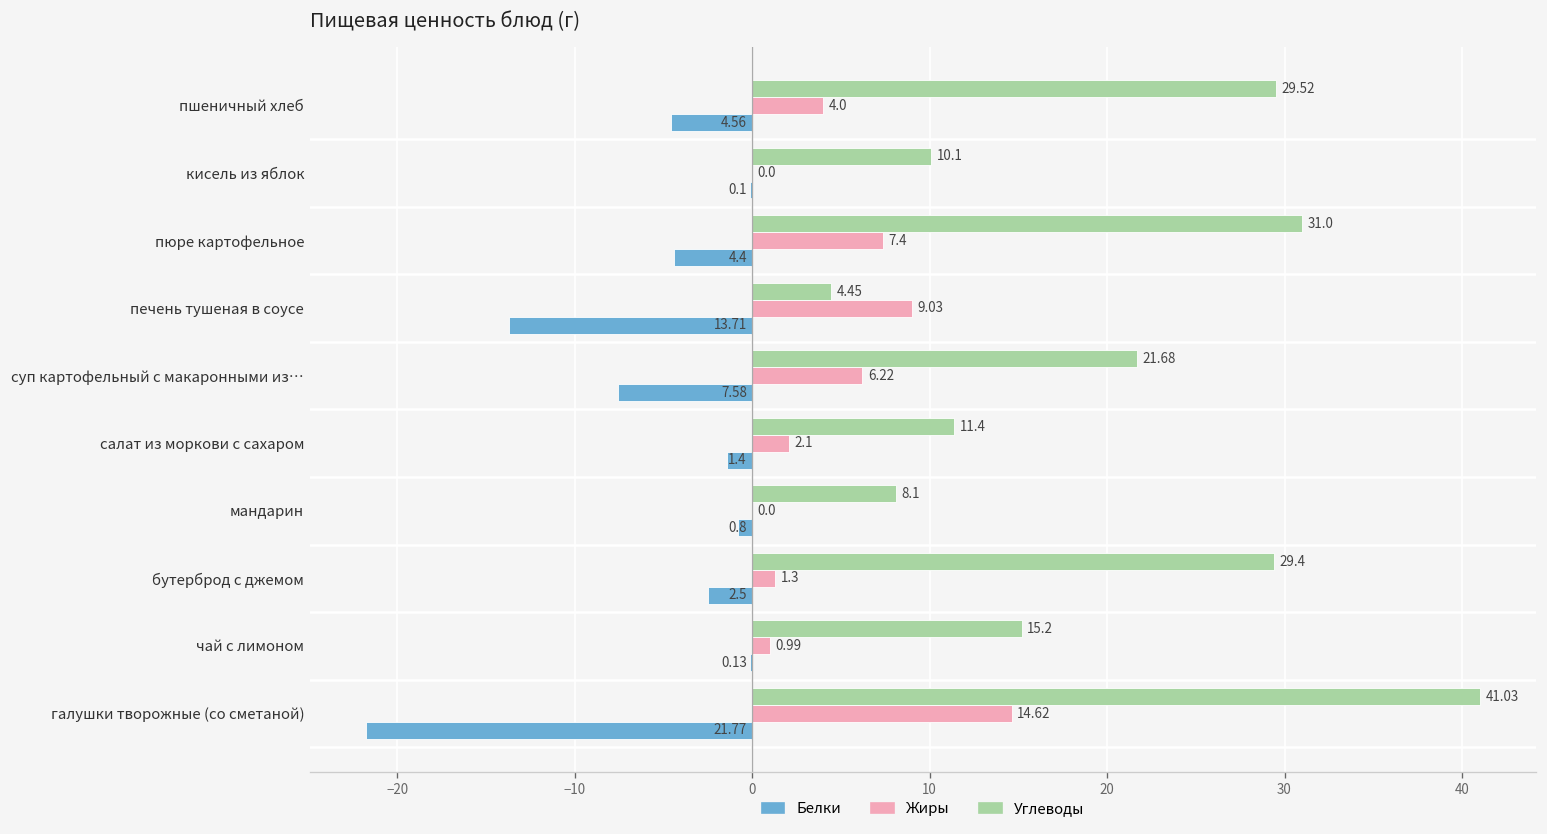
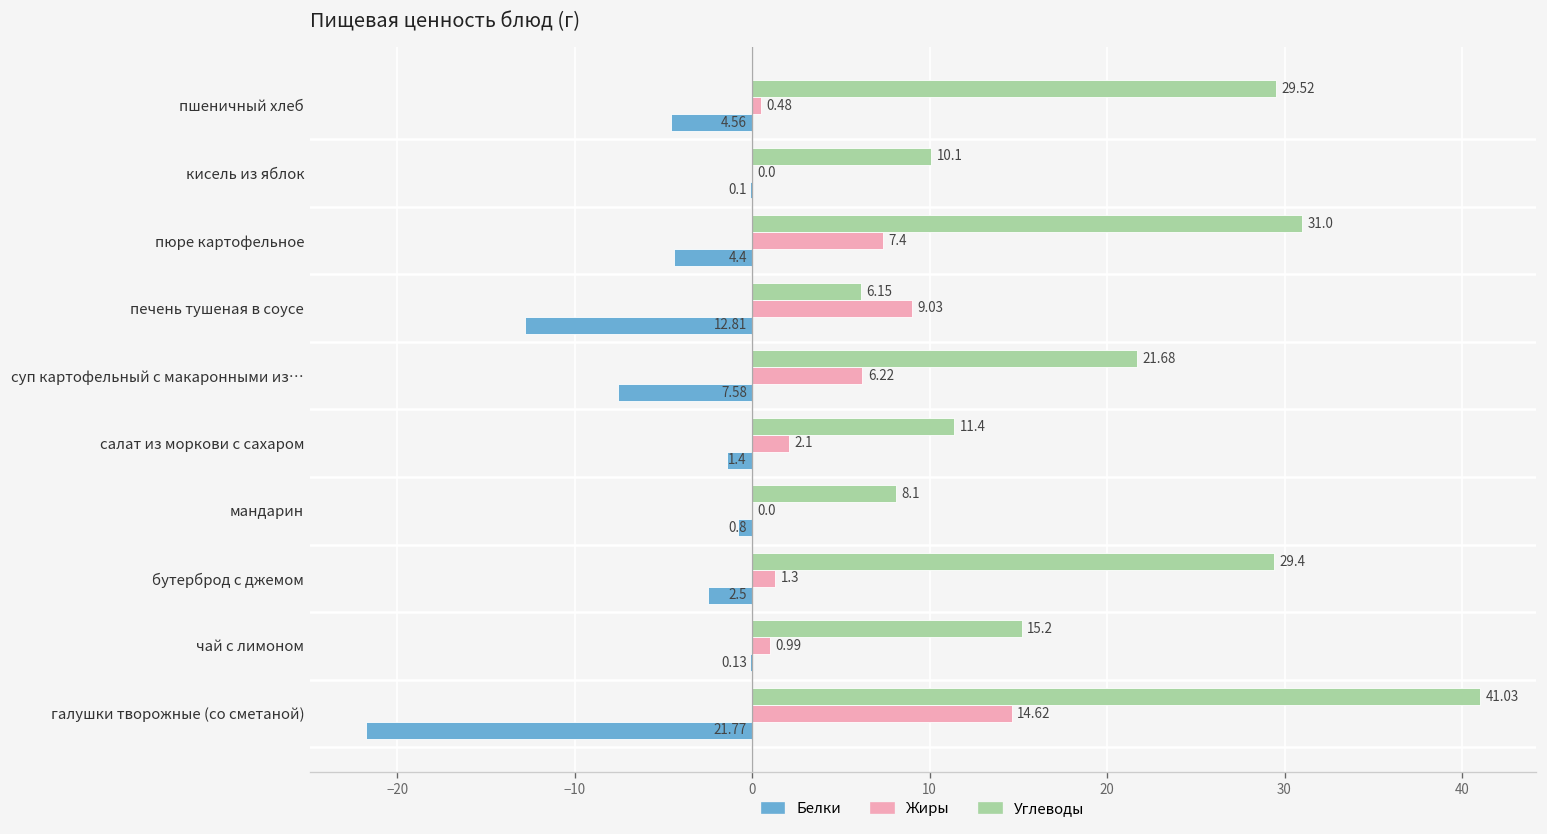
Жиры, пшеничный хлеб: 4.0 -> 0.48
Углеводы, печень тушеная в соусе: 4.45 -> 6.15
Белки, печень тушеная в соусе: 13.71 -> 12.81
